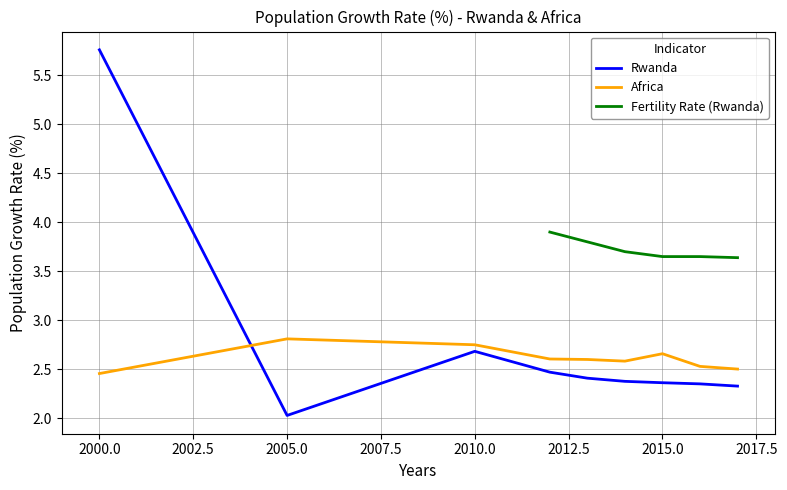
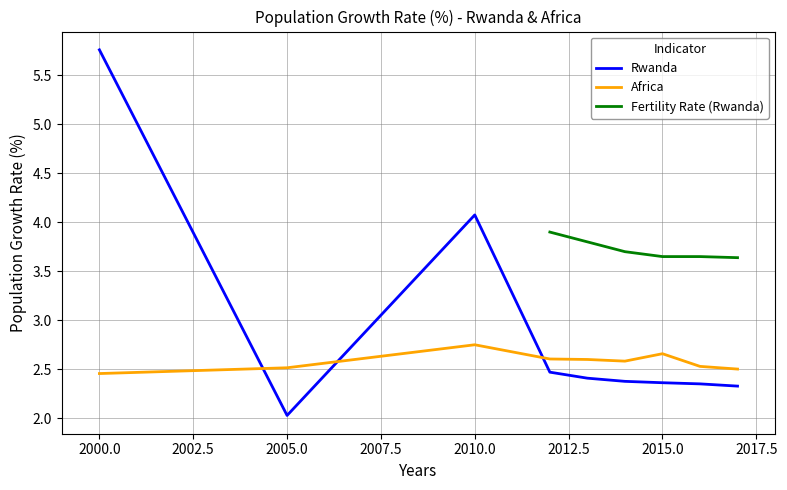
Africa, 2005.0: 2.8 -> 2.5
Rwanda, 2010.0: 2.7 -> 4.1
